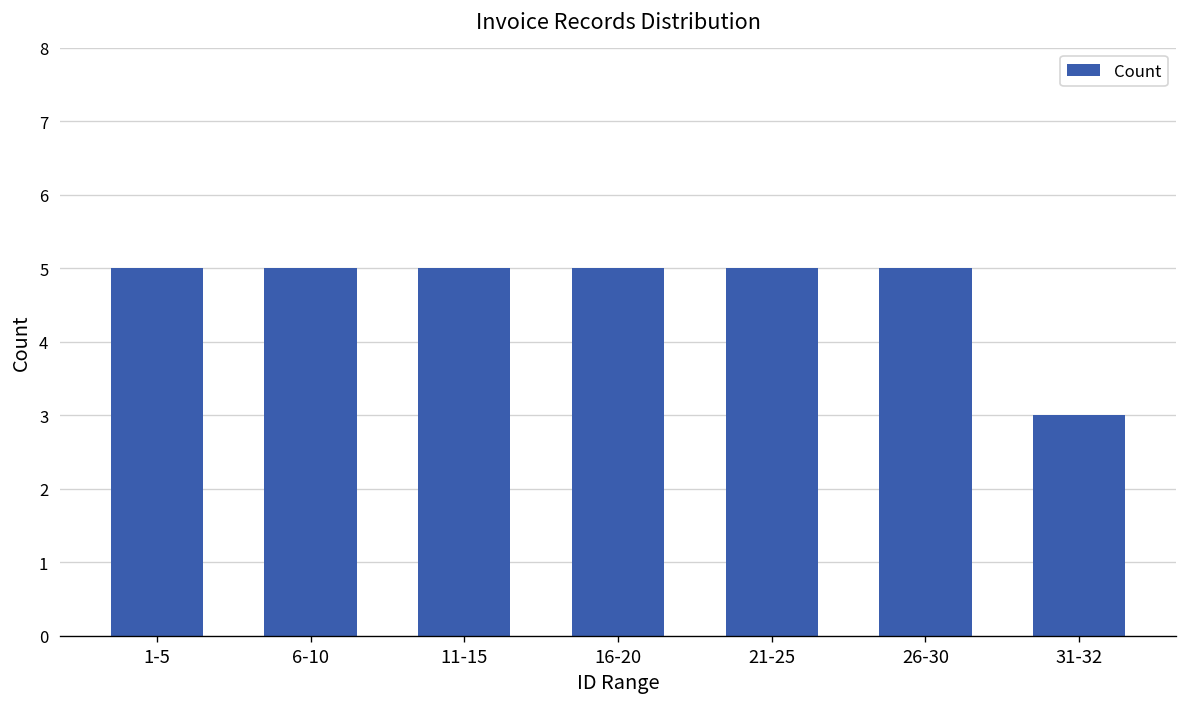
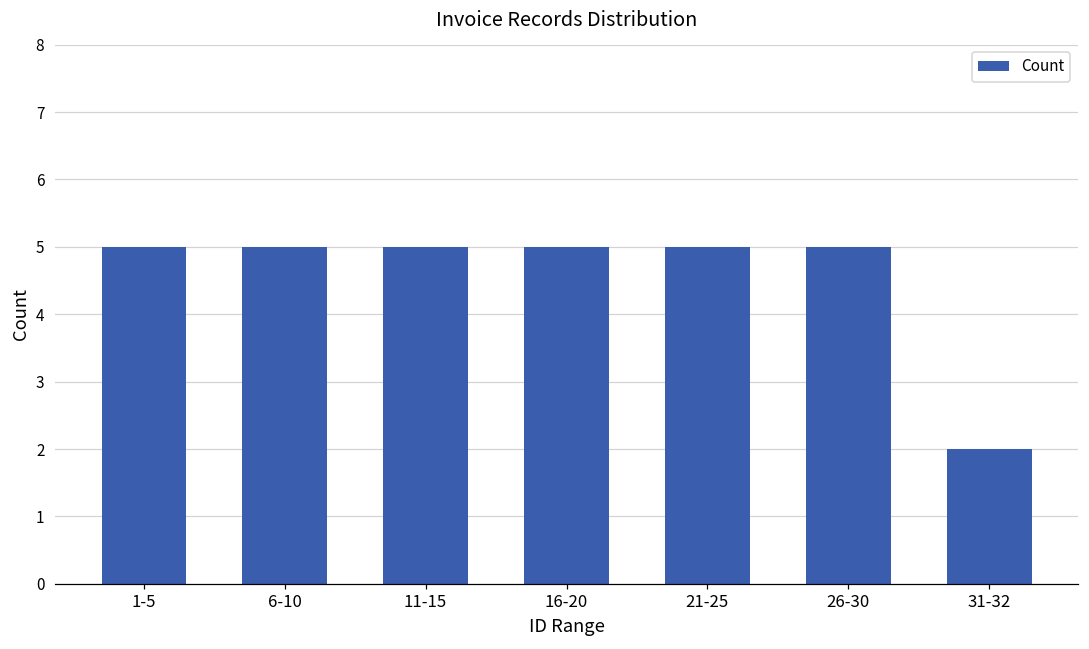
31-32: 3 -> 2
